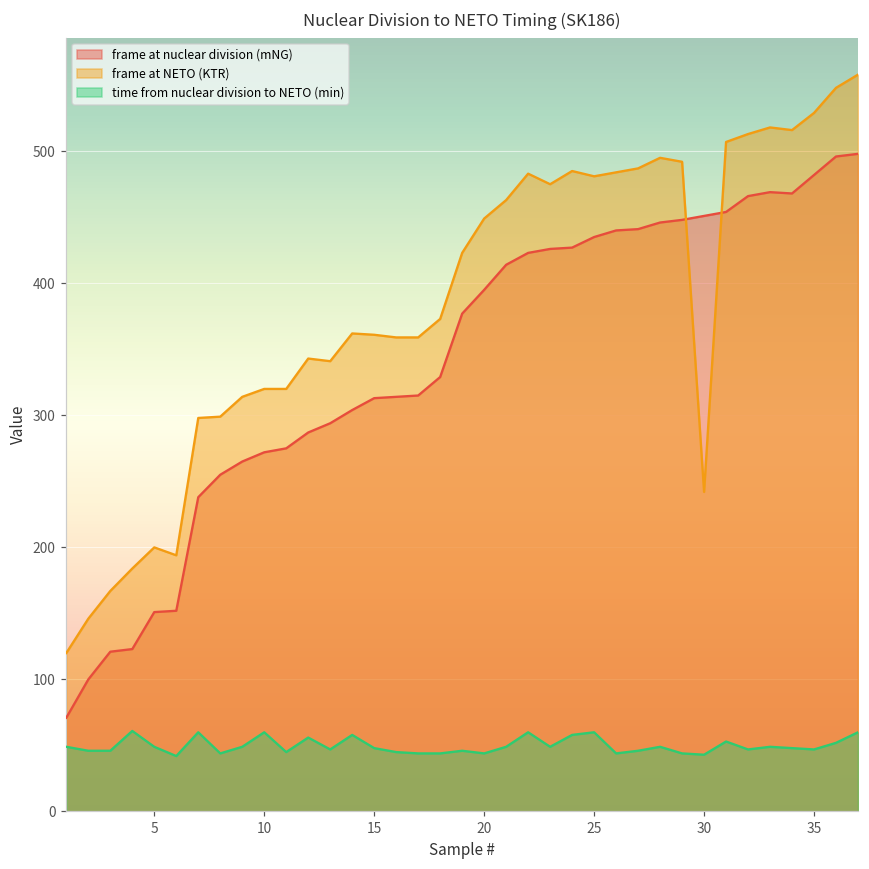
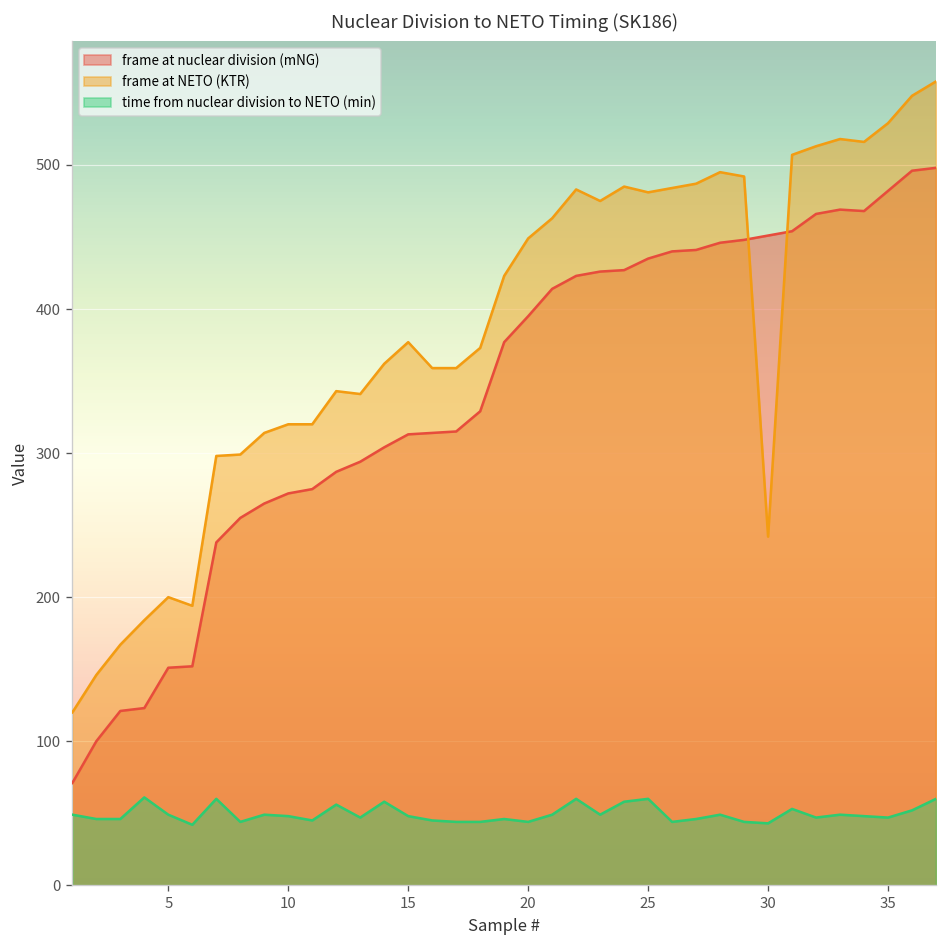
time from nuclear division to NETO (min), 10: 60 -> 48
frame at NETO (KTR), 15: 361 -> 377
